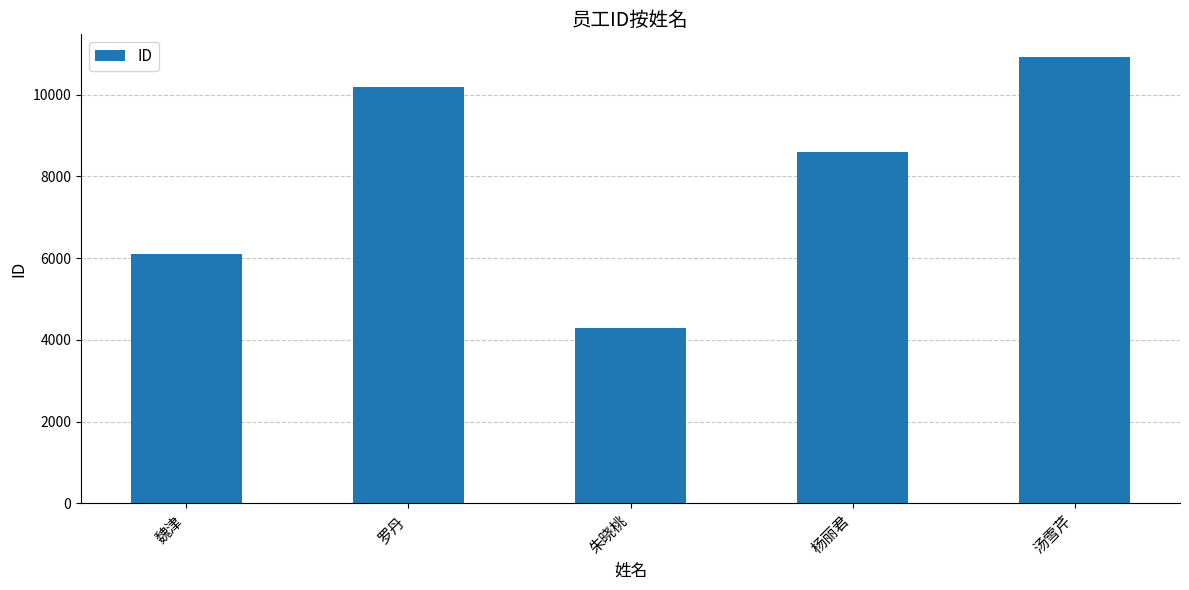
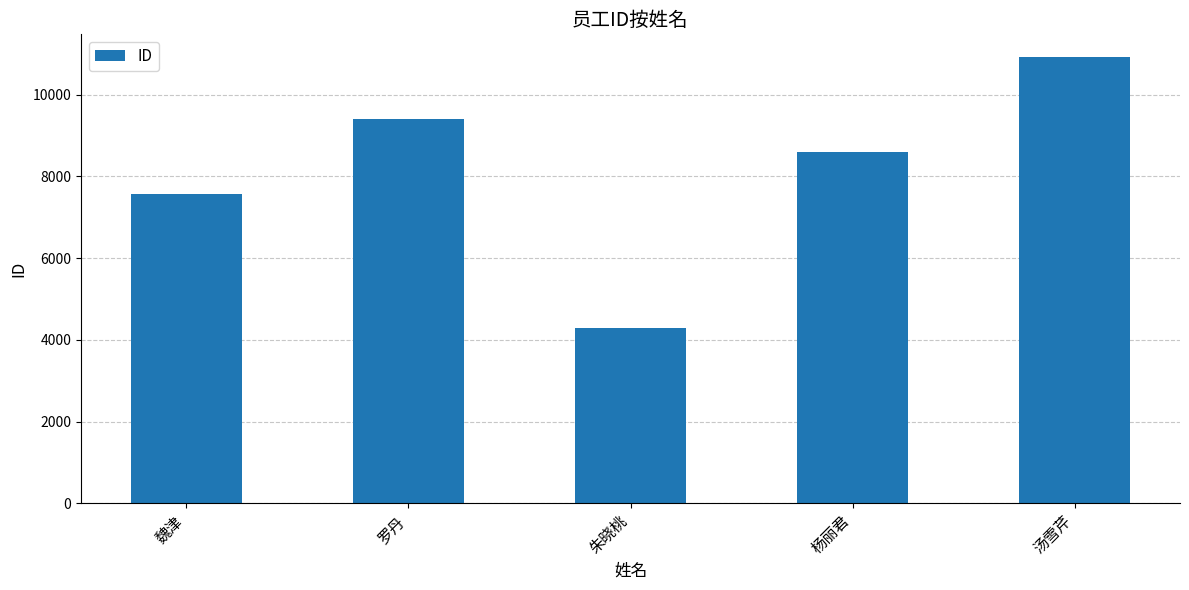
魏津: 6100 -> 7600
罗丹: 10200 -> 9400
